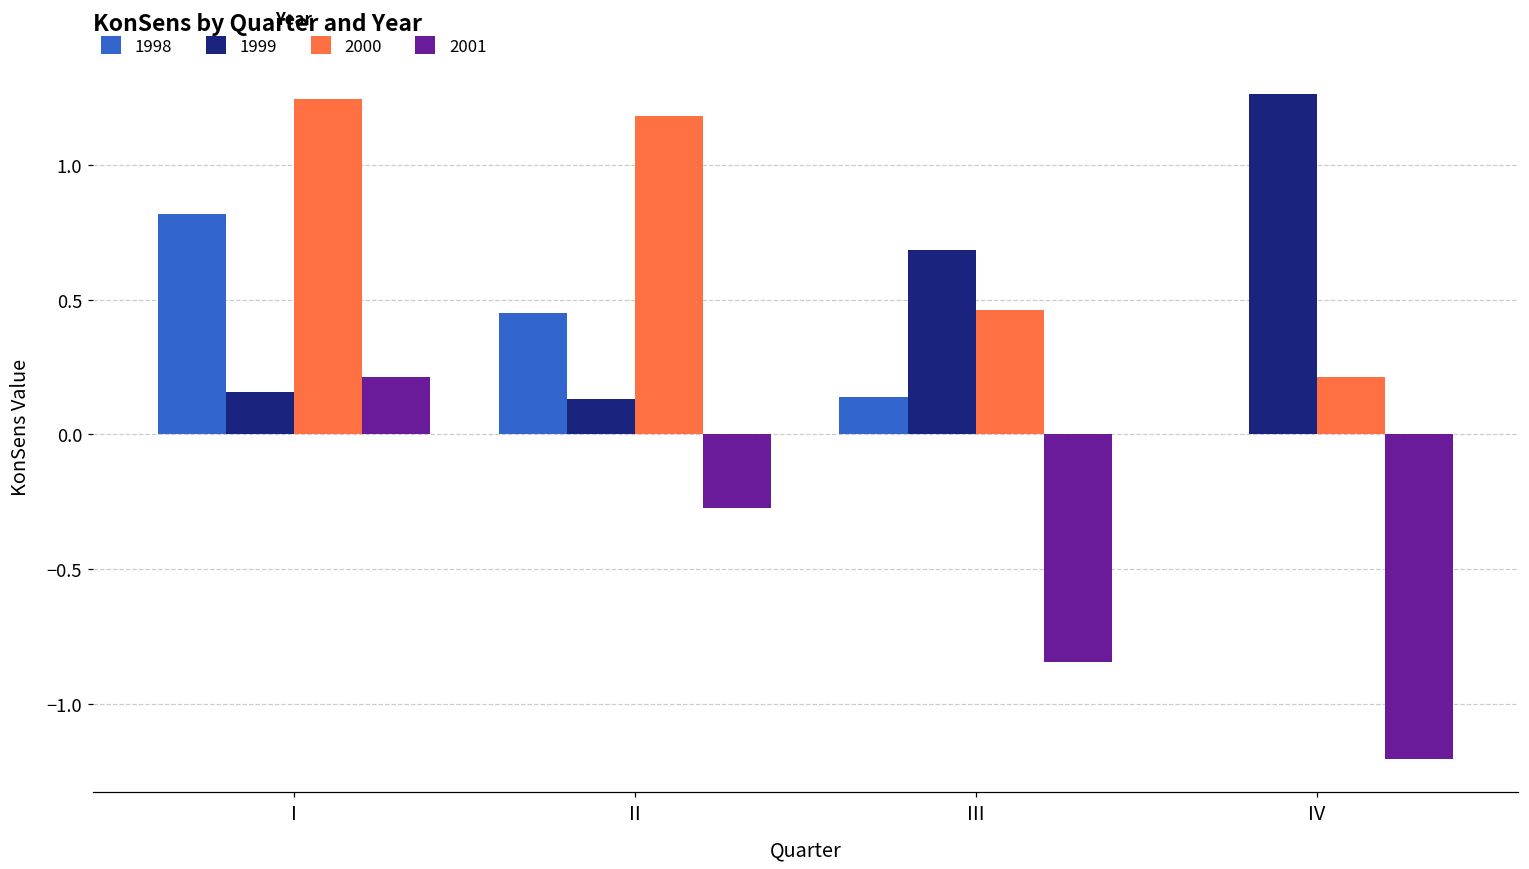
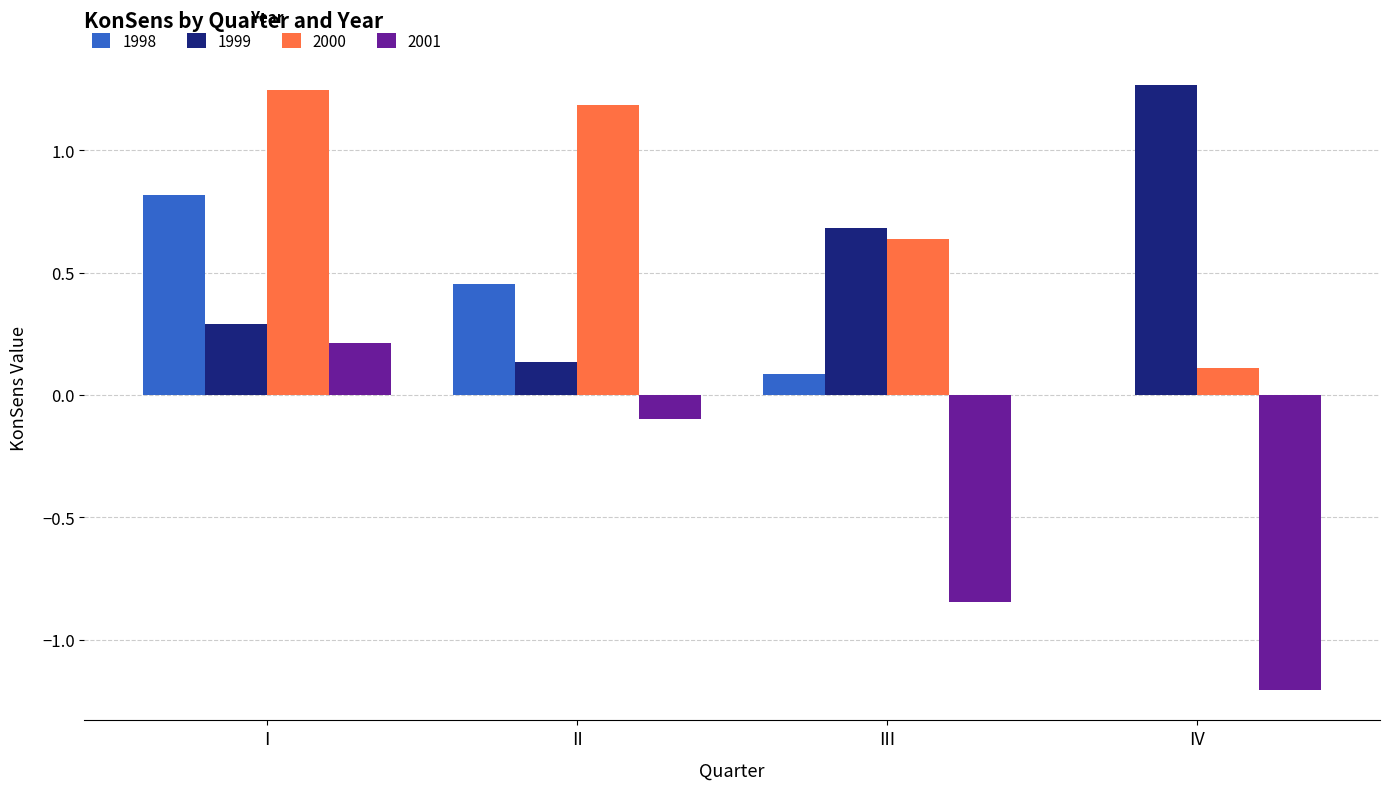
1999, I: 0.16 -> 0.29
2001, II: -0.27 -> -0.10
1998, III: 0.14 -> 0.09
2000, III: 0.46 -> 0.64
2000, IV: 0.21 -> 0.11
